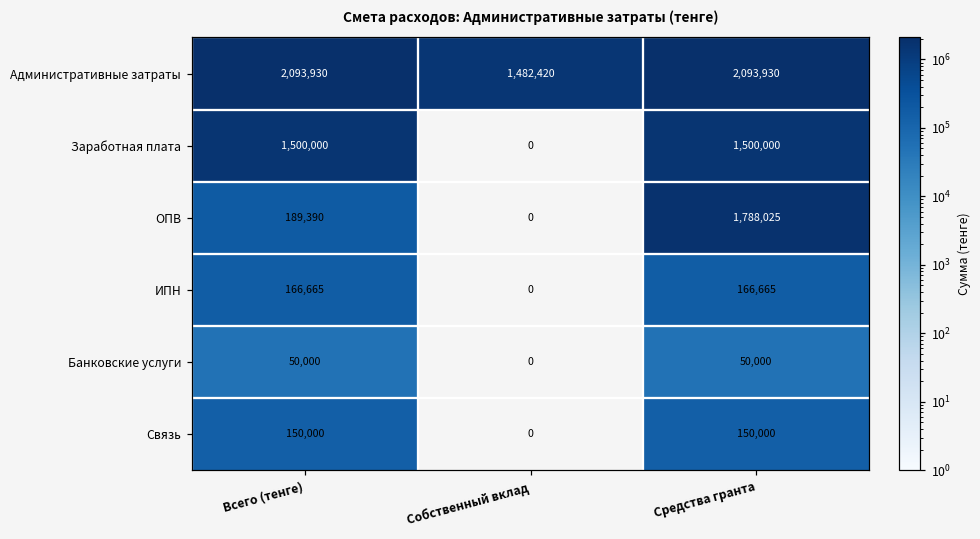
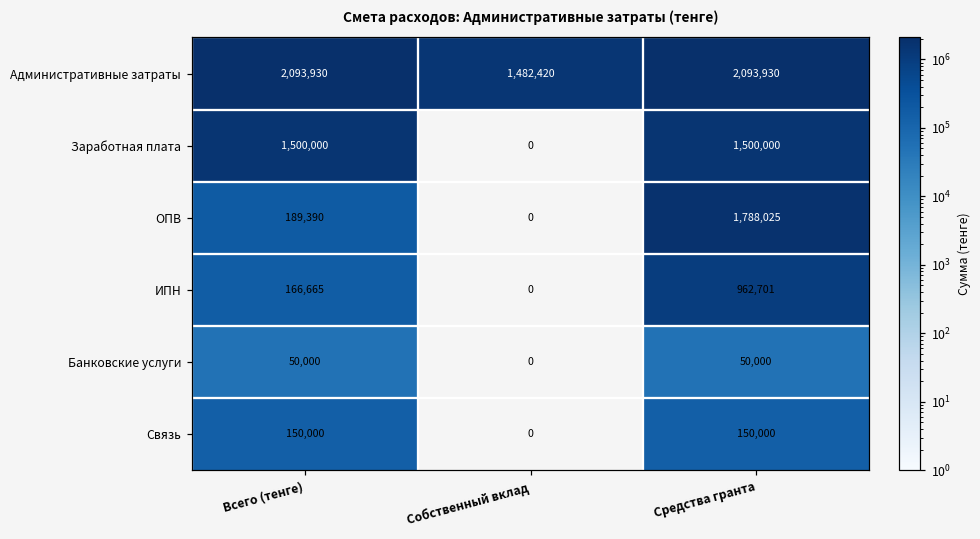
ИПН, Средства гранта: 166,665 -> 962,701
